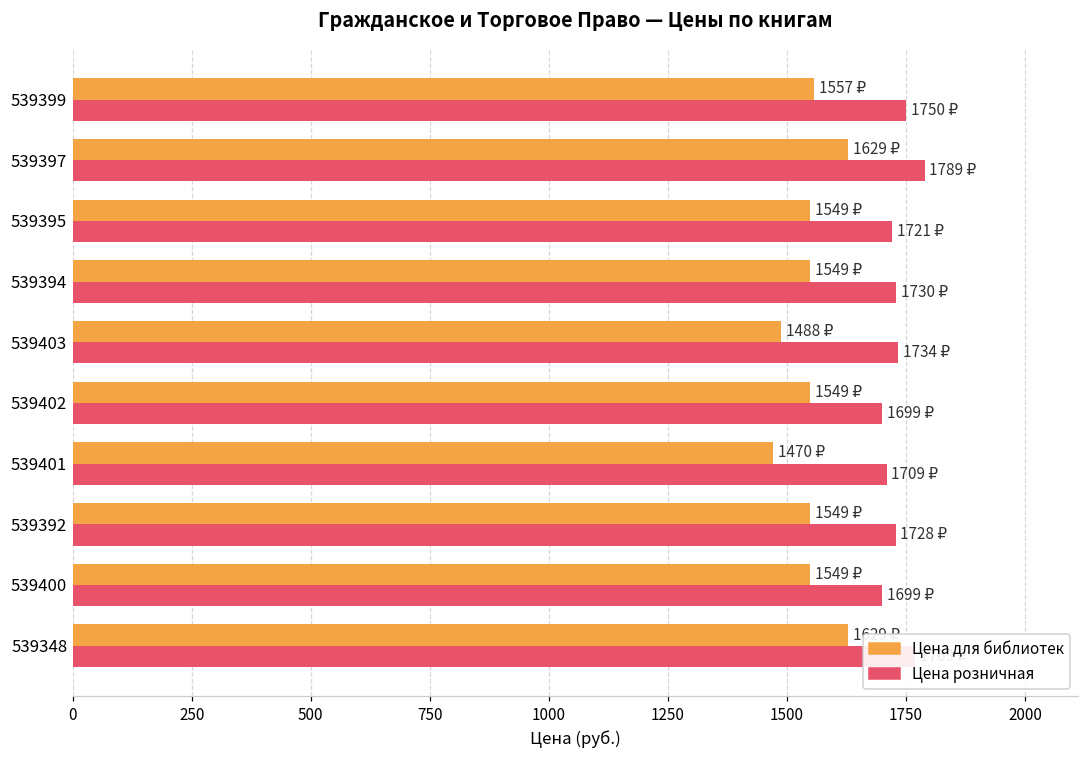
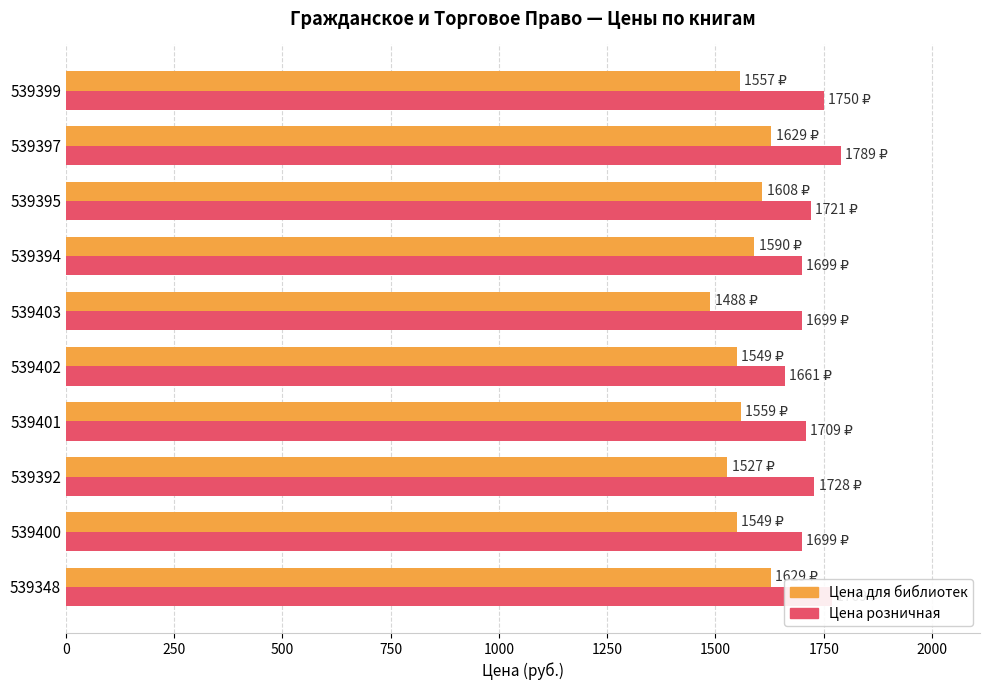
Цена для библиотек, 539395: 1549 -> 1608
Цена для библиотек, 539394: 1549 -> 1590
Цена розничная, 539394: 1730 -> 1699
Цена розничная, 539403: 1734 -> 1699
Цена розничная, 539402: 1699 -> 1661
Цена для библиотек, 539401: 1470 -> 1559
Цена для библиотек, 539392: 1549 -> 1527
